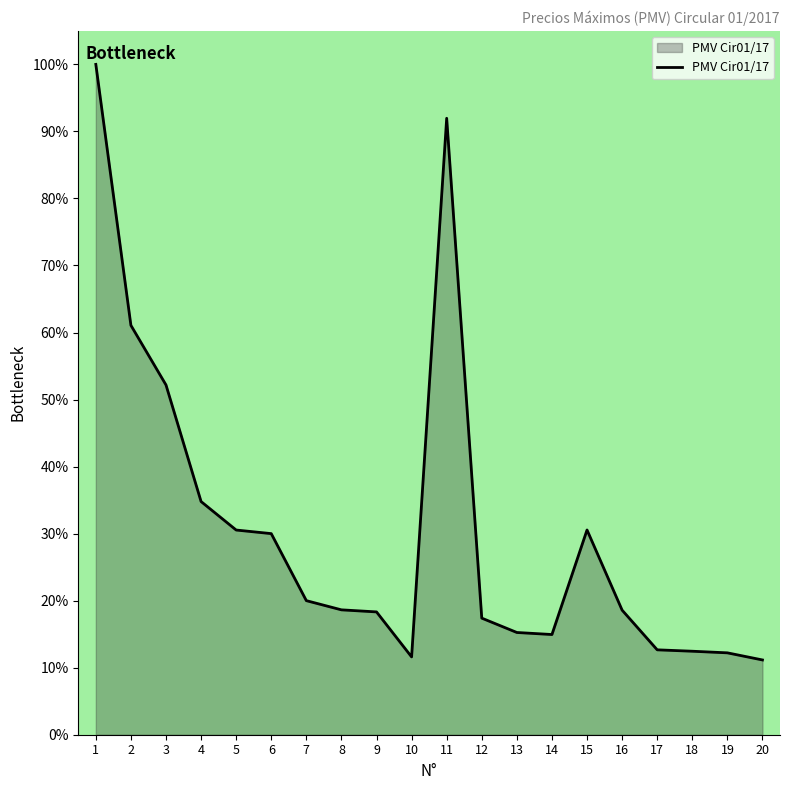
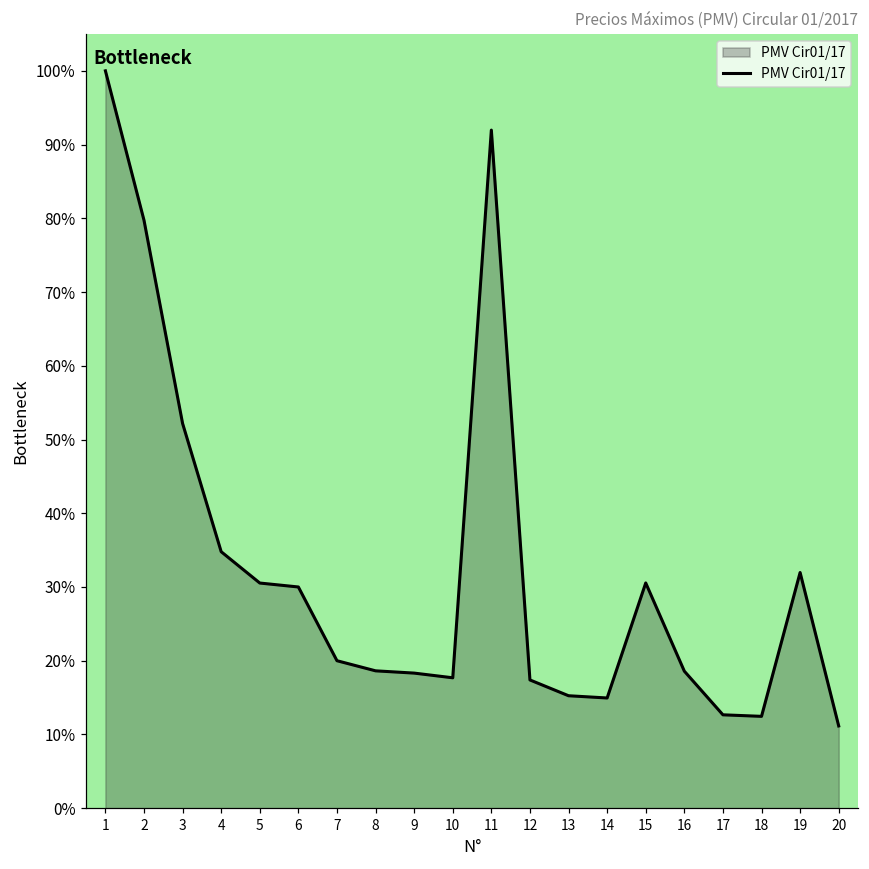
2: 61% -> 80%
10: 12% -> 18%
19: 12% -> 32%
